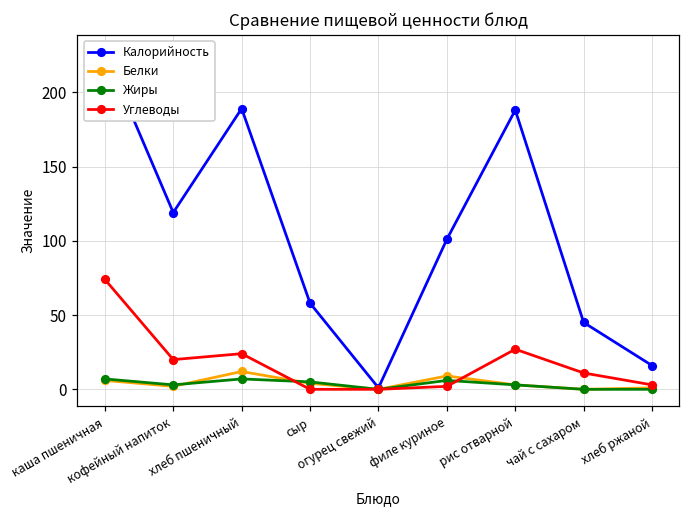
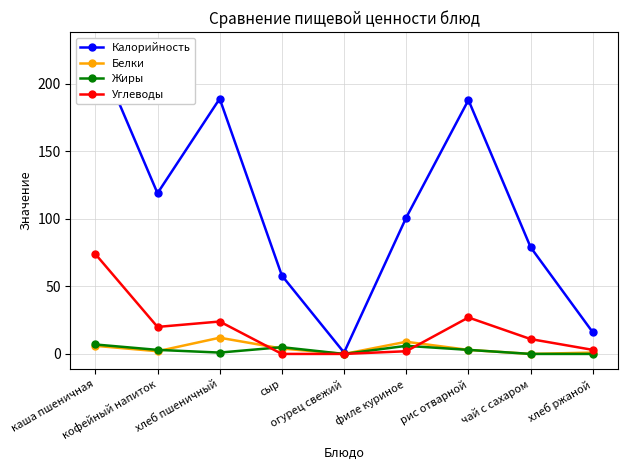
Жиры, хлеб пшеничный: 7 -> 1
Калорийность, чай с сахаром: 45 -> 79
